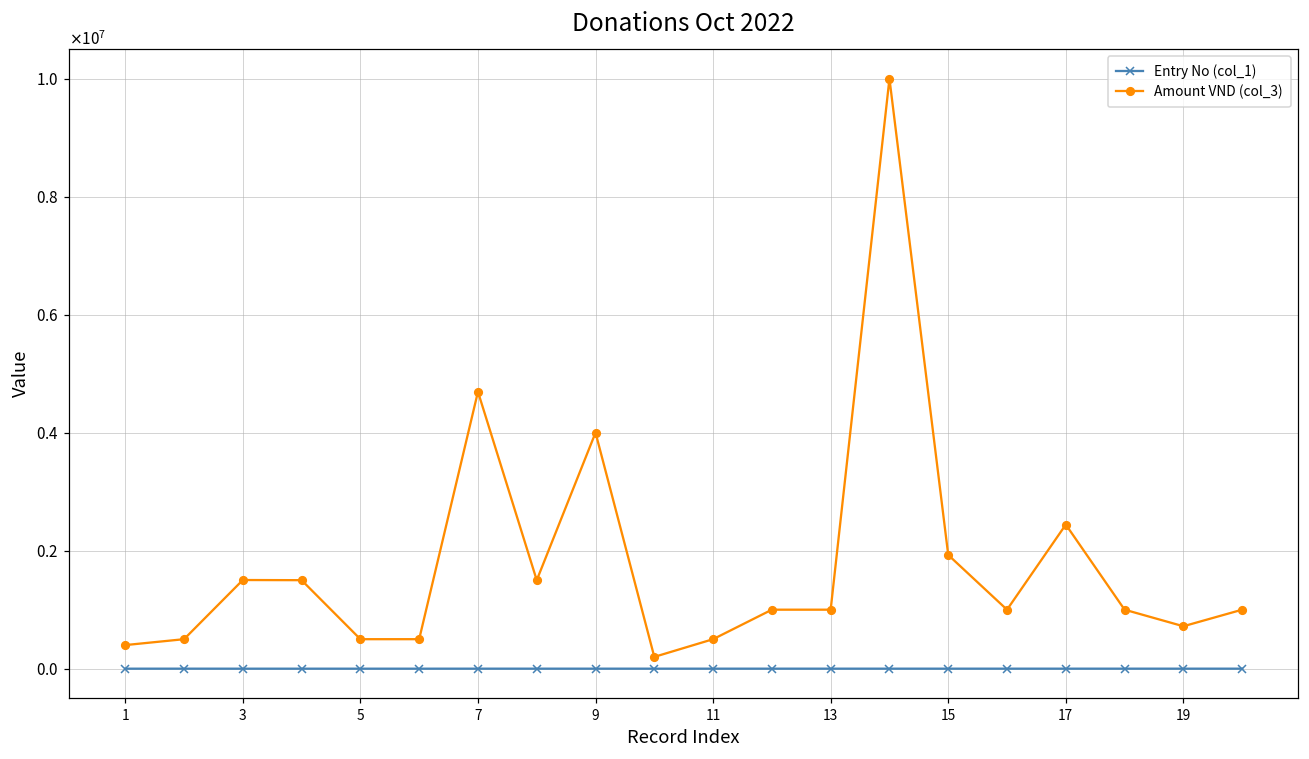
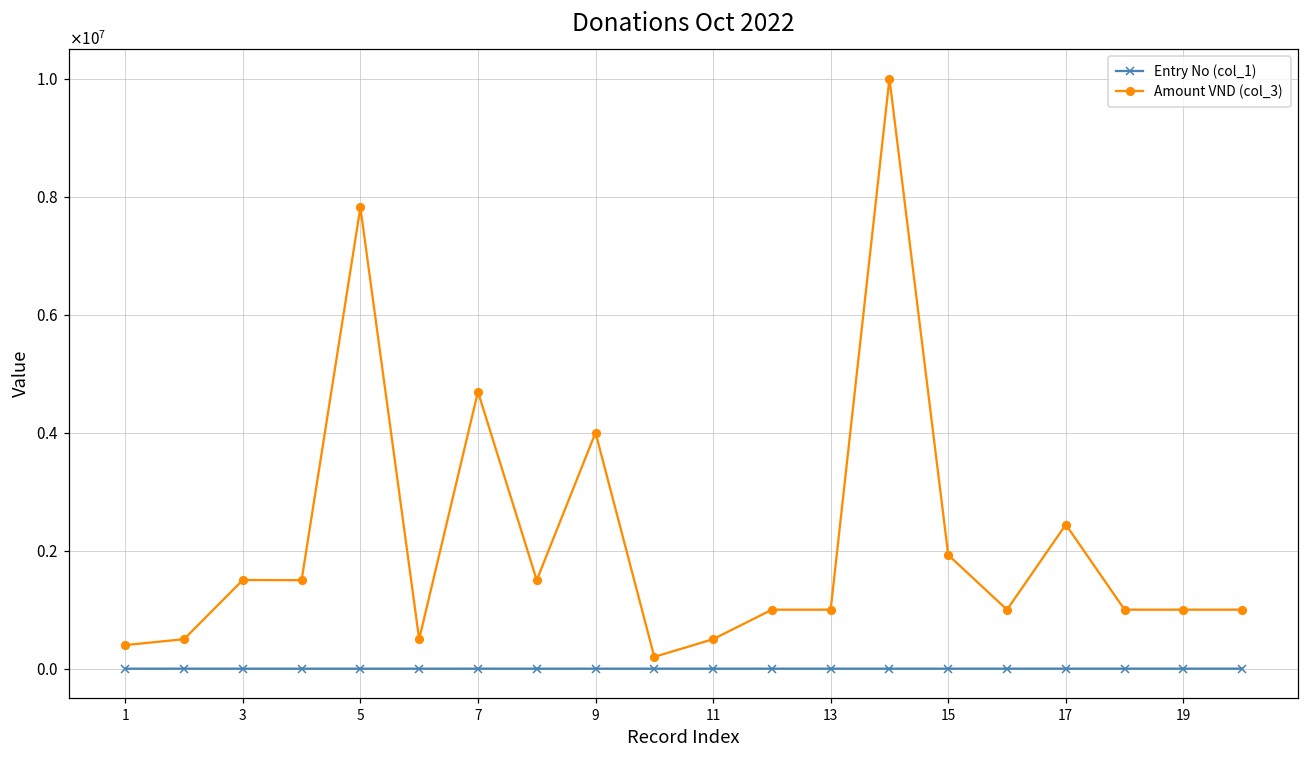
Amount VND (col_3), 5: 500000 -> 7800000
Amount VND (col_3), 19: 700000 -> 1000000
